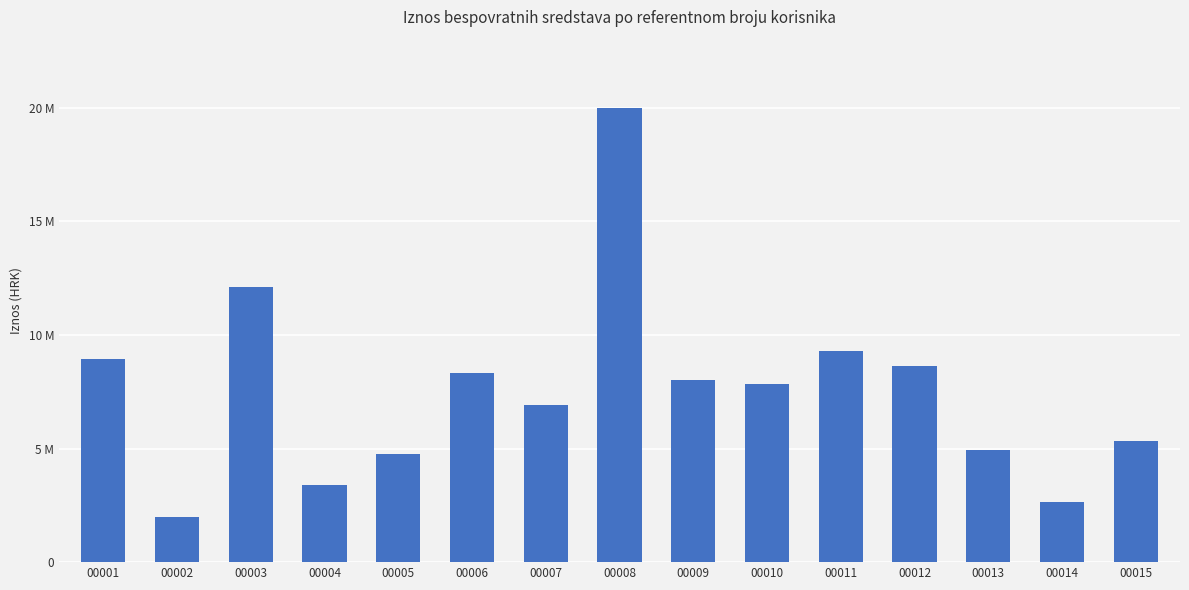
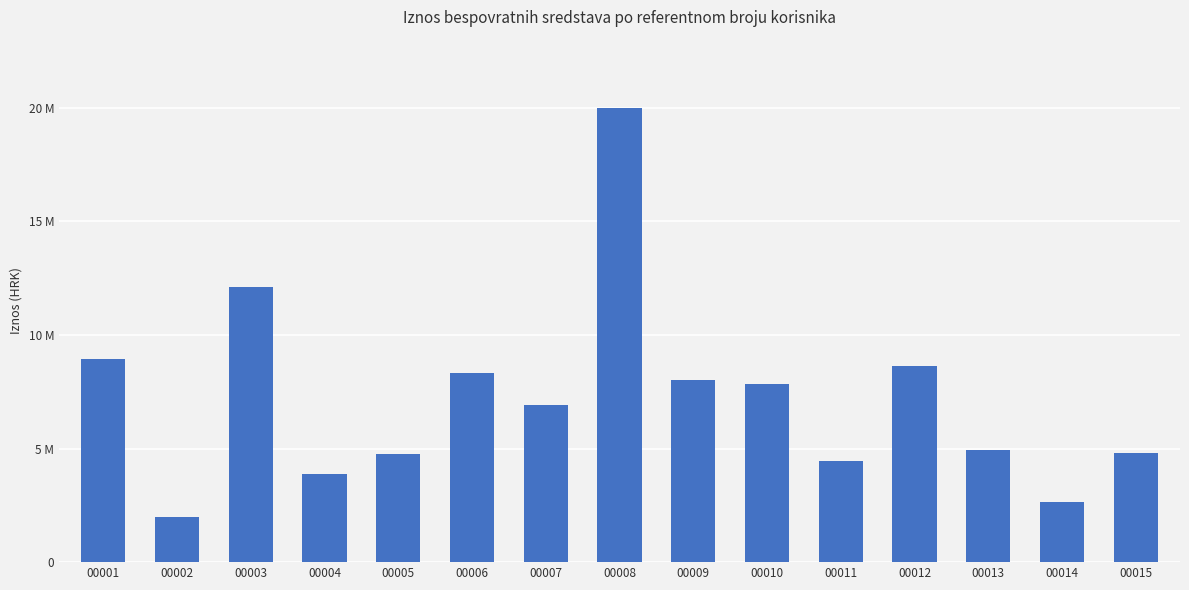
00004: 3400000 -> 3900000
00011: 9300000 -> 4400000
00015: 5300000 -> 4800000
